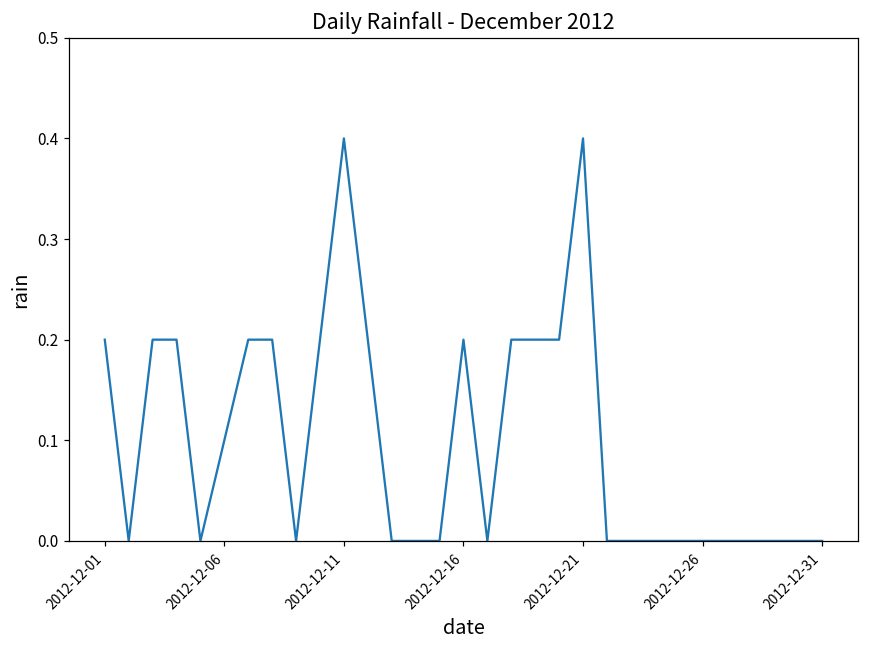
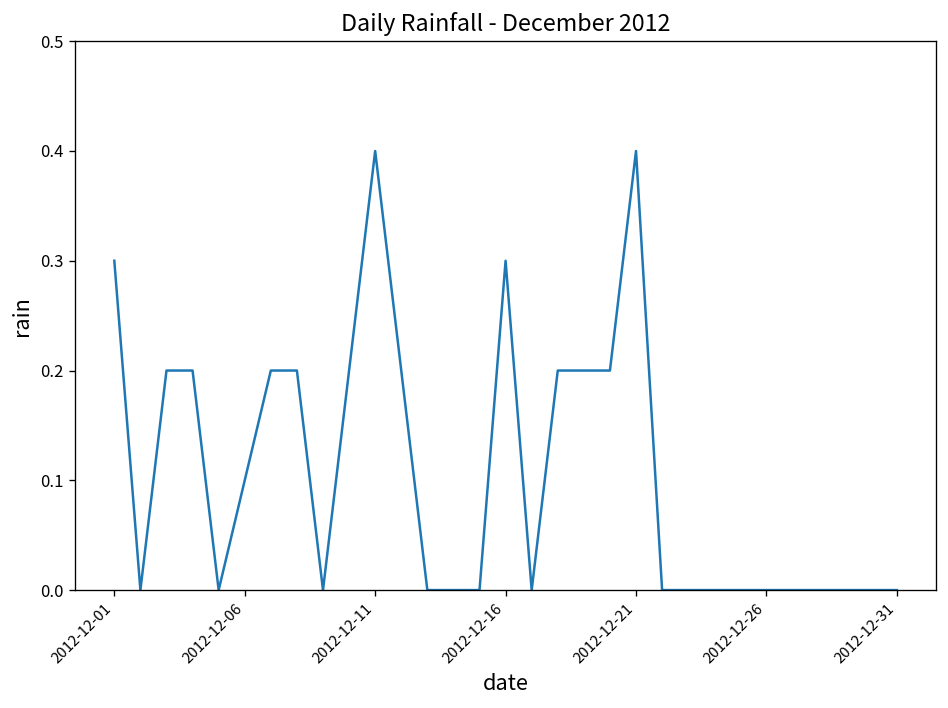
2012-12-01: 0.2 -> 0.3
2012-12-16: 0.2 -> 0.3
